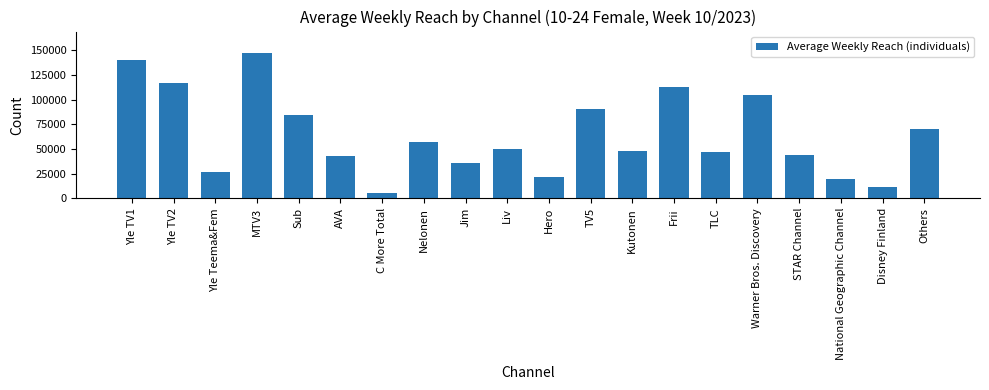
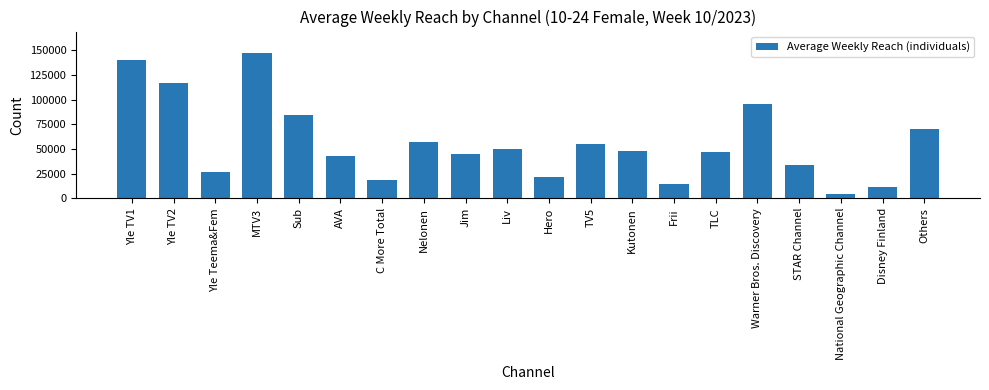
C More Total: 0 -> 20000
Jim: 36000 -> 45000
TV5: 90000 -> 60000
Frii: 110000 -> 10000
Warner Bros. Discovery: 110000 -> 100000
STAR Channel: 40000 -> 30000
National Geographic Channel: 20000 -> 0
